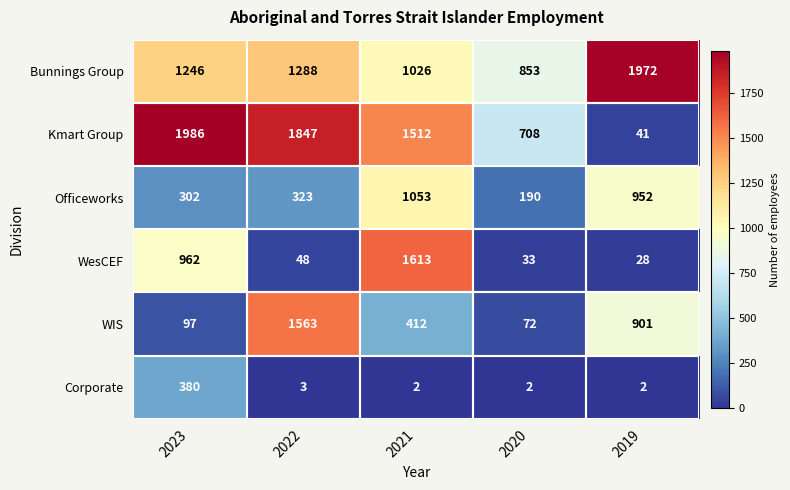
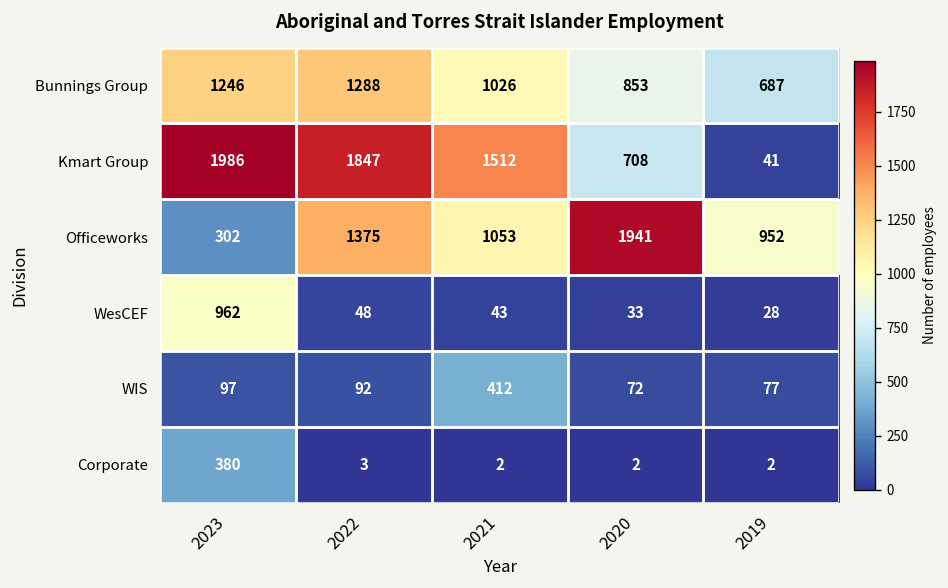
Bunnings Group, 2019: 1972 -> 687
Officeworks, 2022: 323 -> 1375
Officeworks, 2020: 190 -> 1941
WesCEF, 2021: 1613 -> 43
WIS, 2022: 1563 -> 92
WIS, 2019: 901 -> 77
